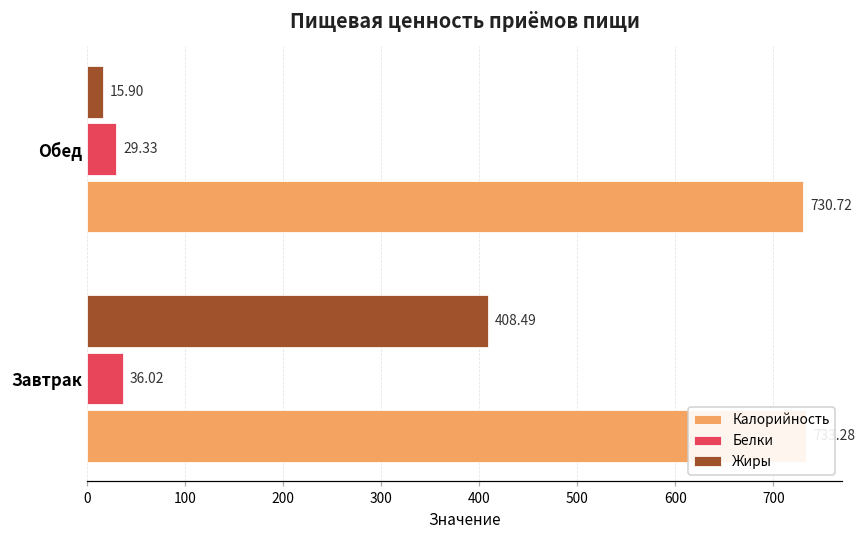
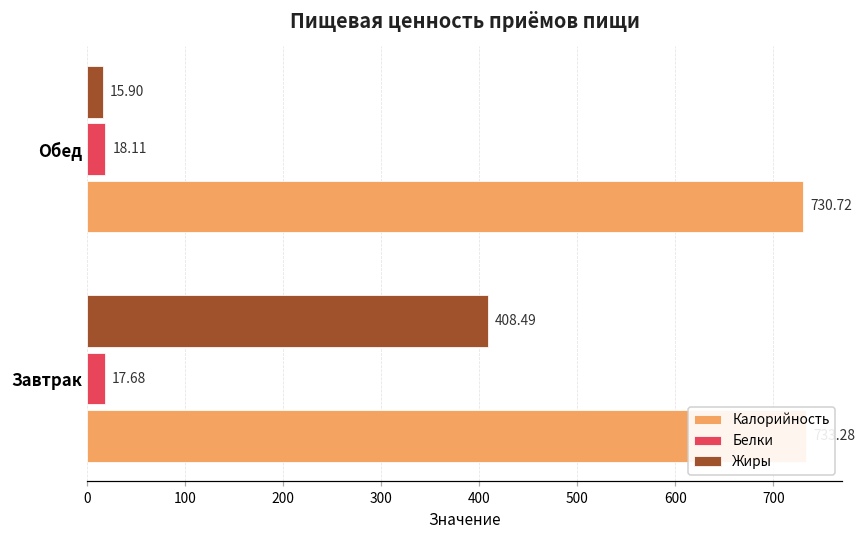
Белки, Обед: 29.33 -> 18.11
Белки, Завтрак: 36.02 -> 17.68
